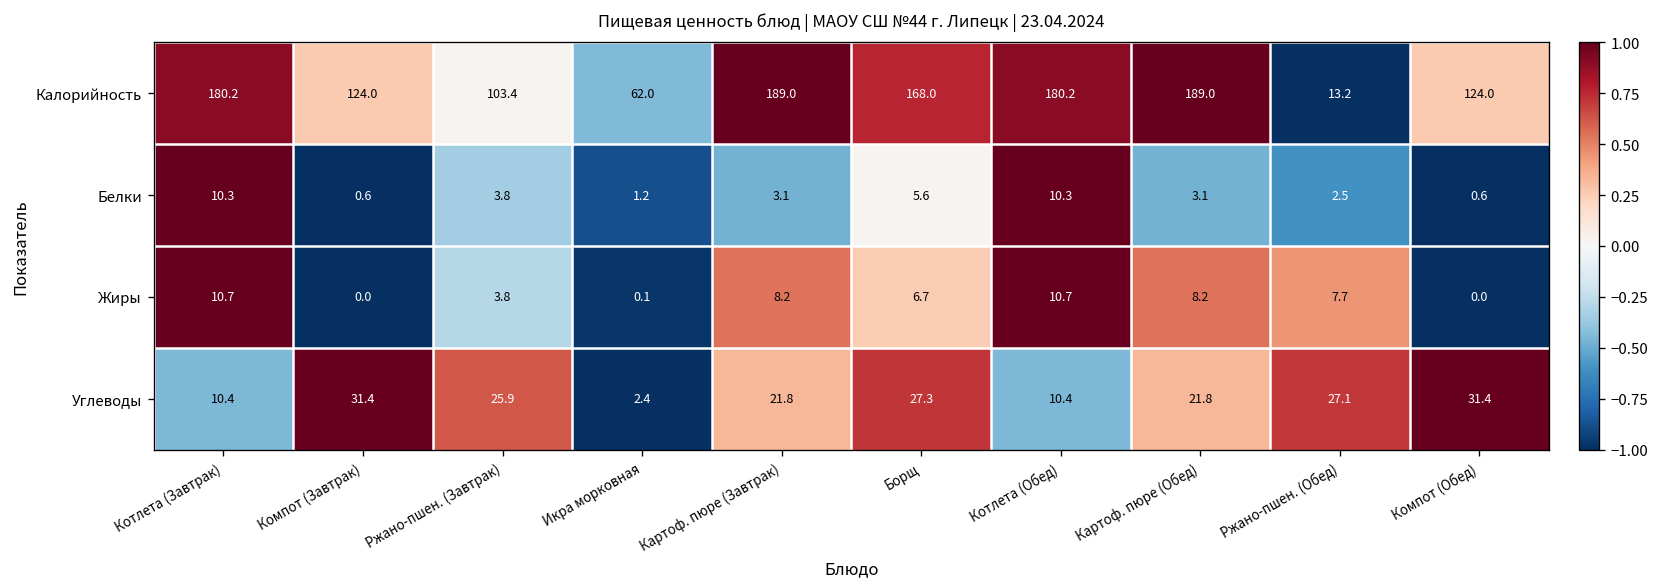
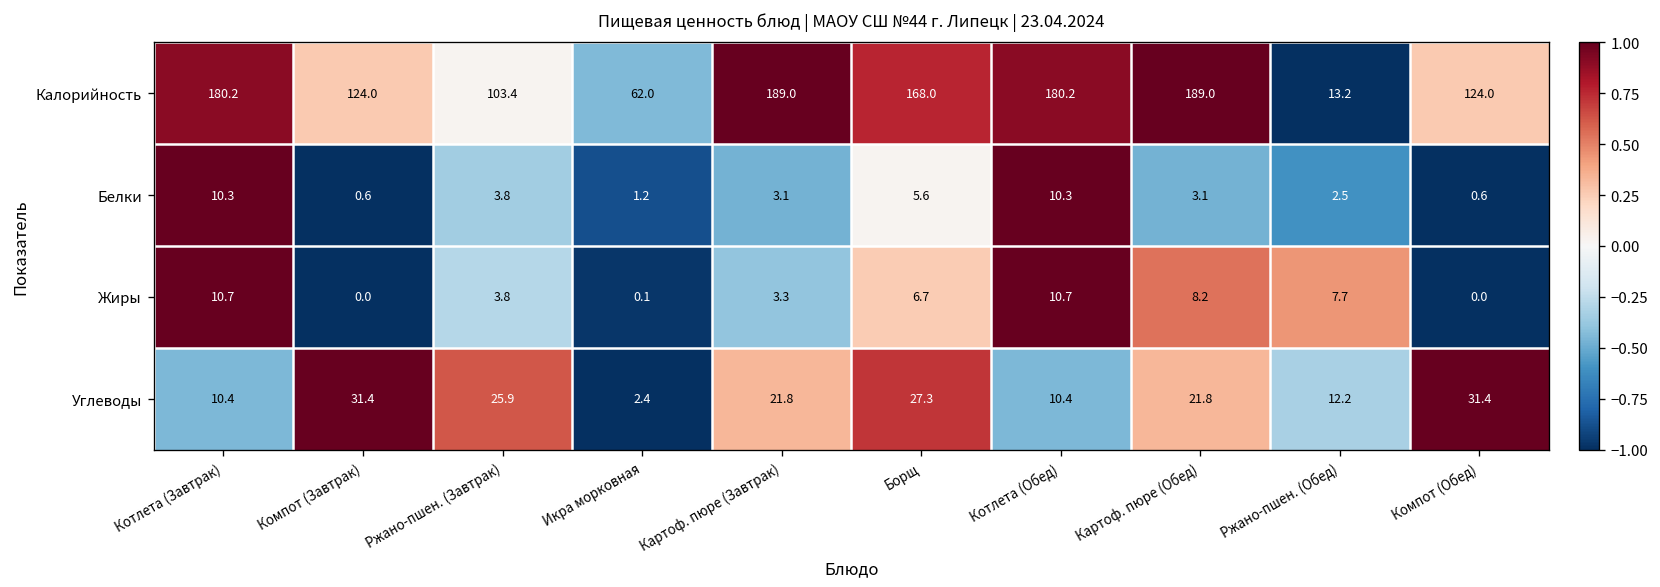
Жиры, Картоф. пюре (Завтрак): 8.2 -> 3.3
Углеводы, Ржано-пшен. (Обед): 27.1 -> 12.2
